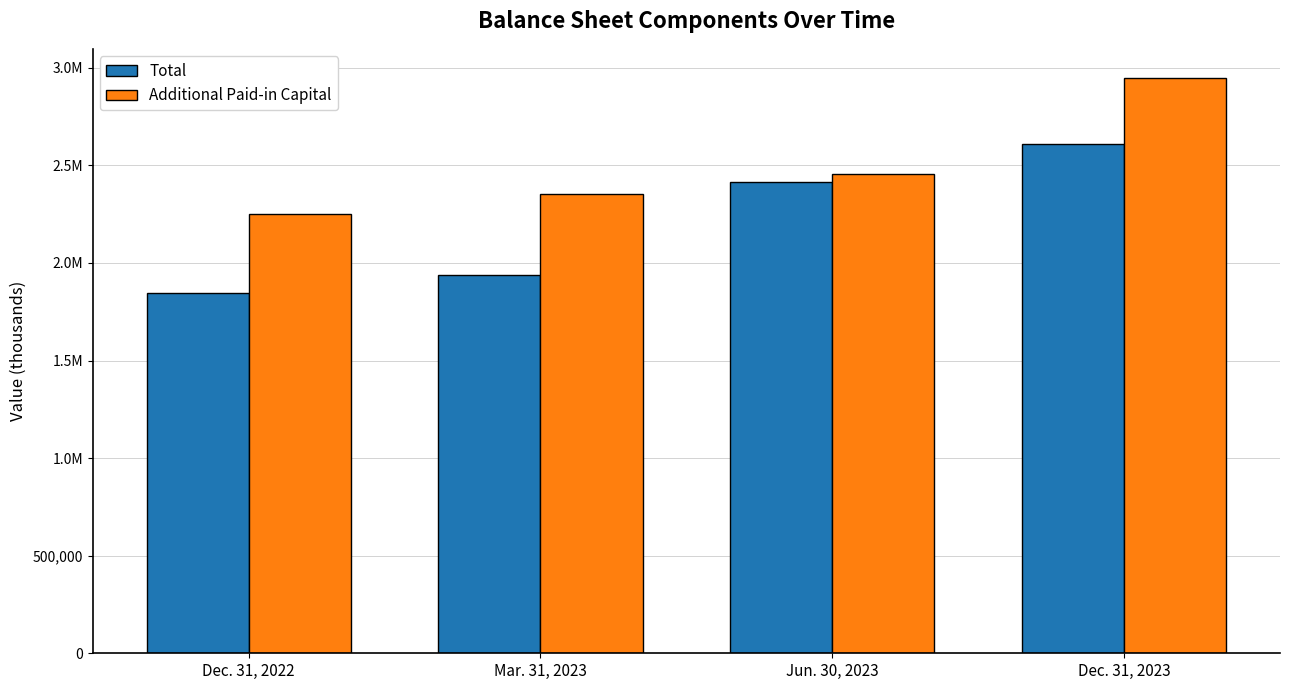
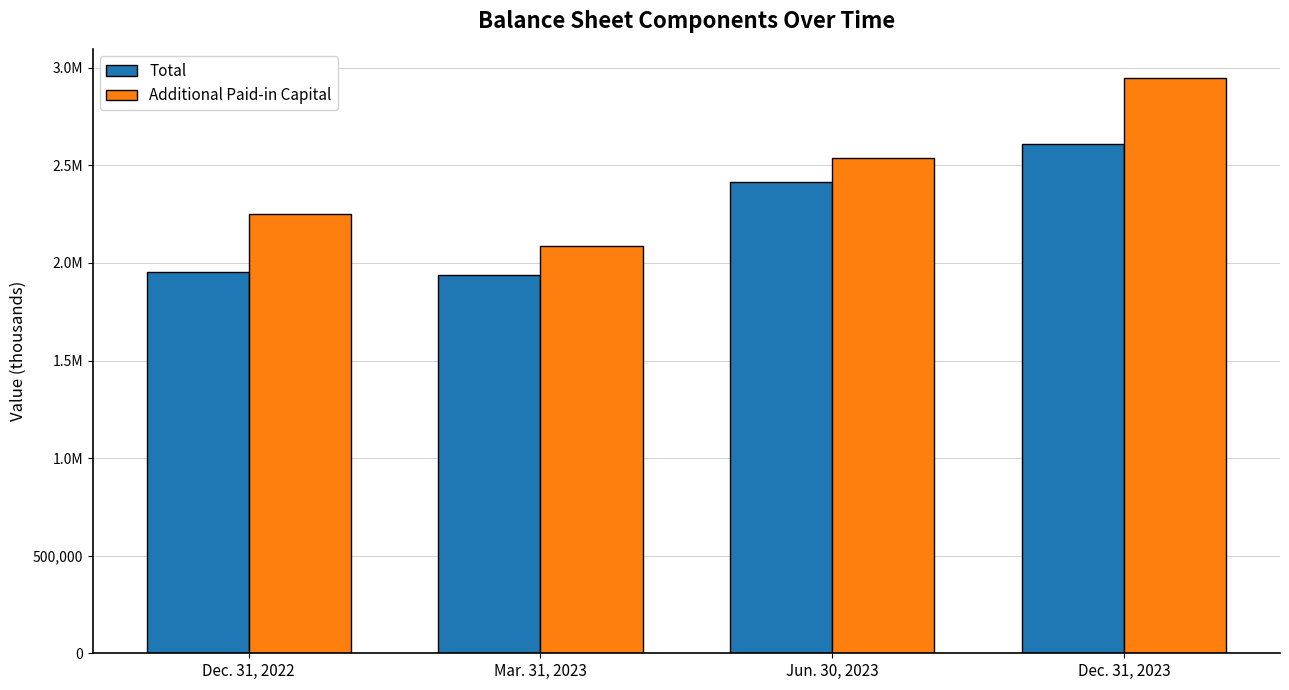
Total, Dec. 31, 2022: 1,850,000 -> 1,950,000
Additional Paid-in Capital, Mar. 31, 2023: 2,360,000 -> 2,090,000
Additional Paid-in Capital, Jun. 30, 2023: 2,460,000 -> 2,540,000
